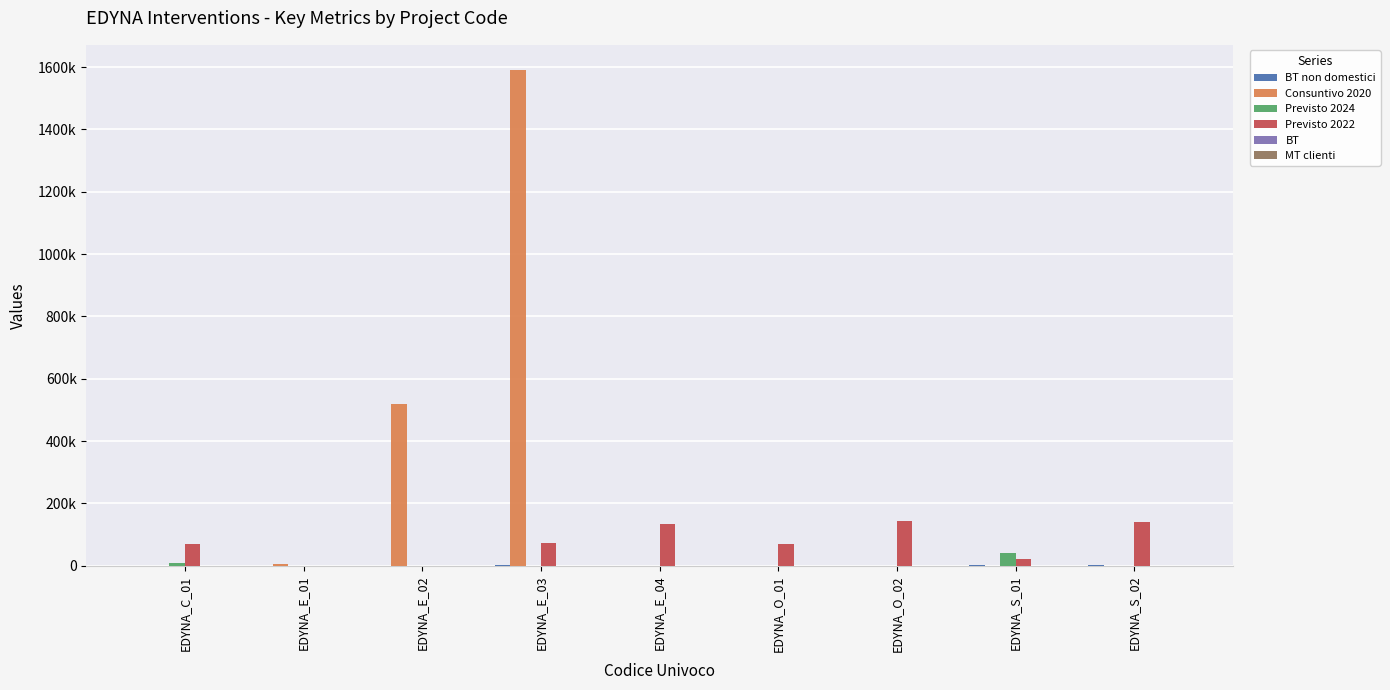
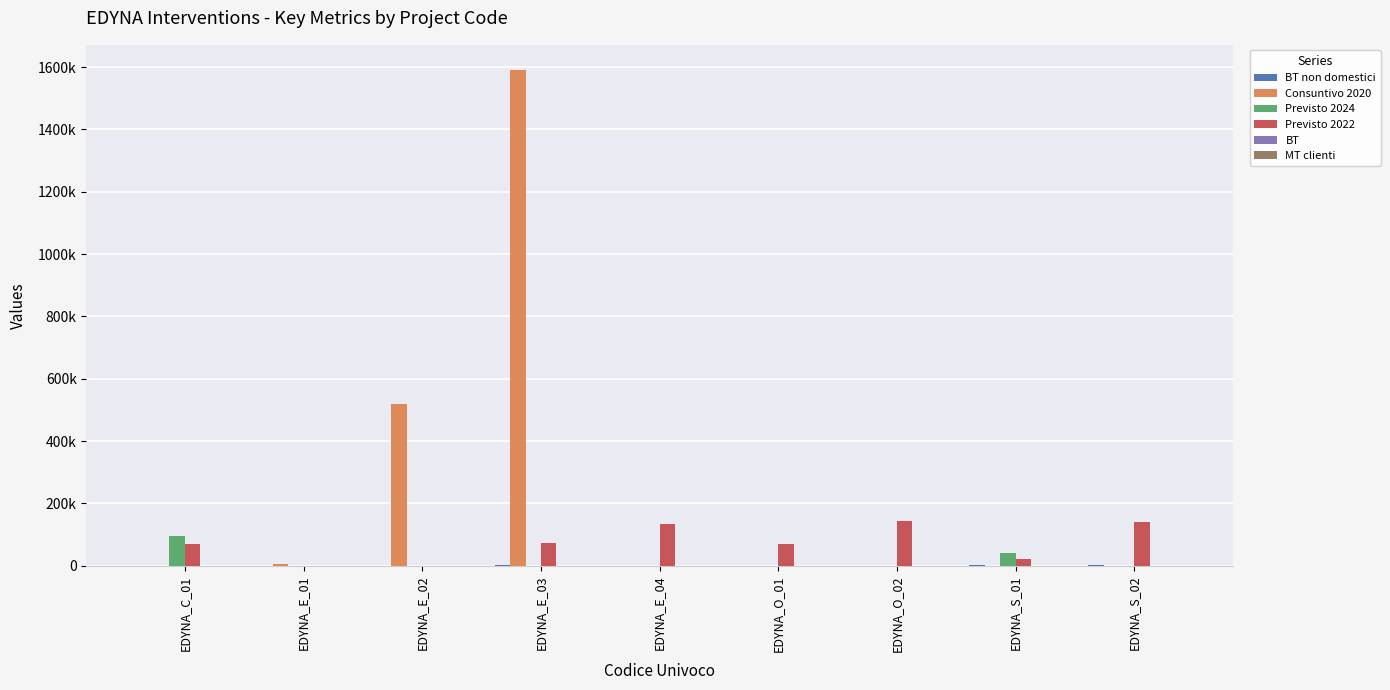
Previsto 2024, EDYNA_C_01: 10000 -> 100000
